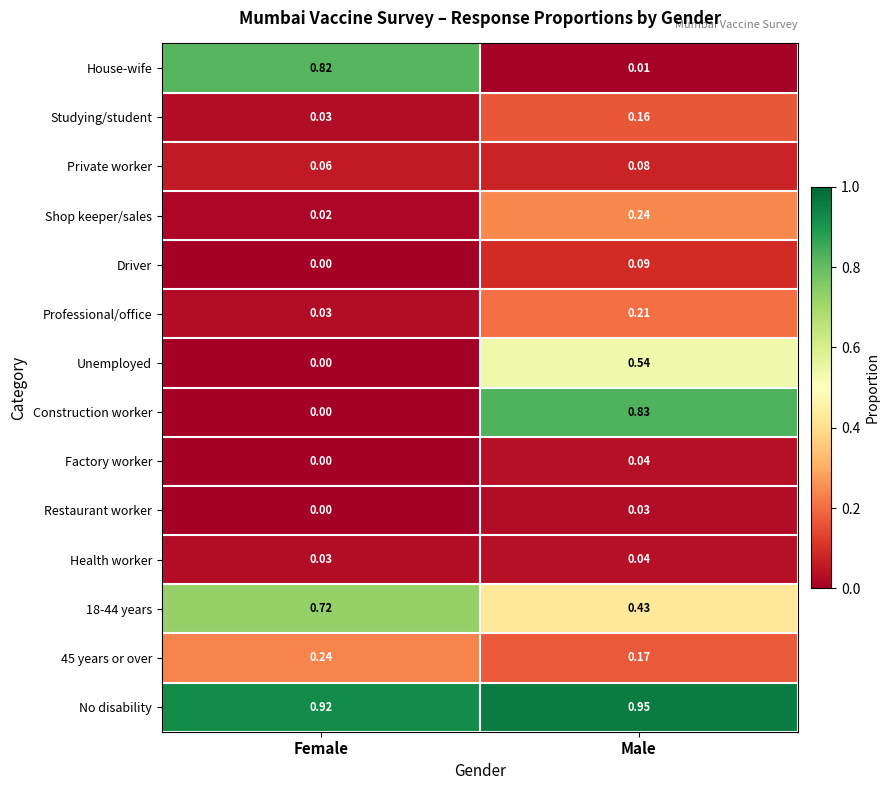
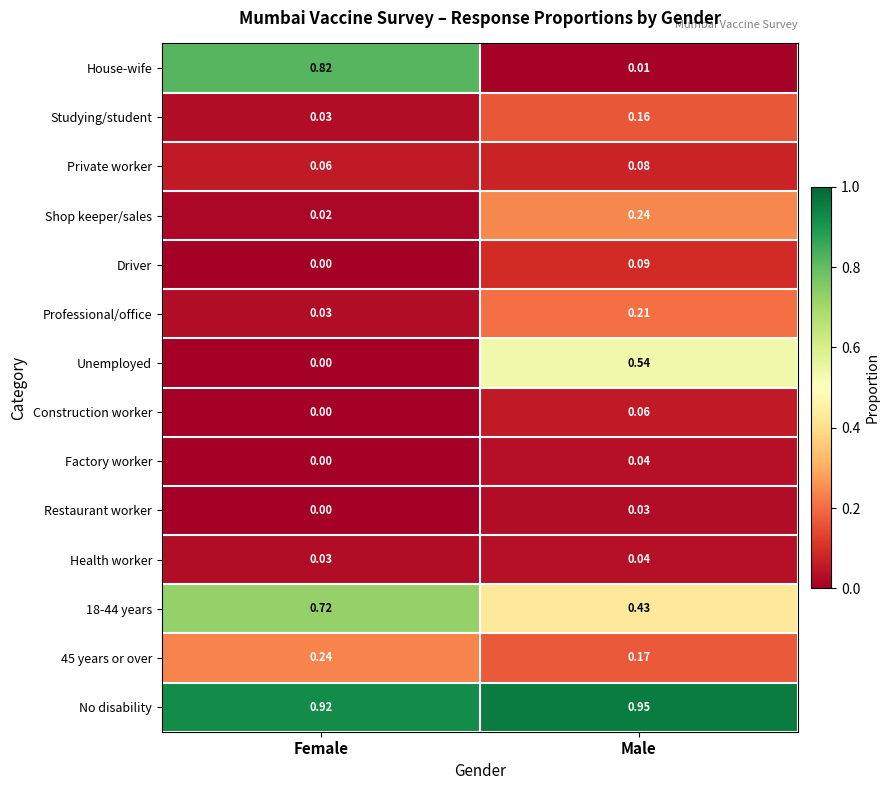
Construction worker, Male: 0.83 -> 0.06
